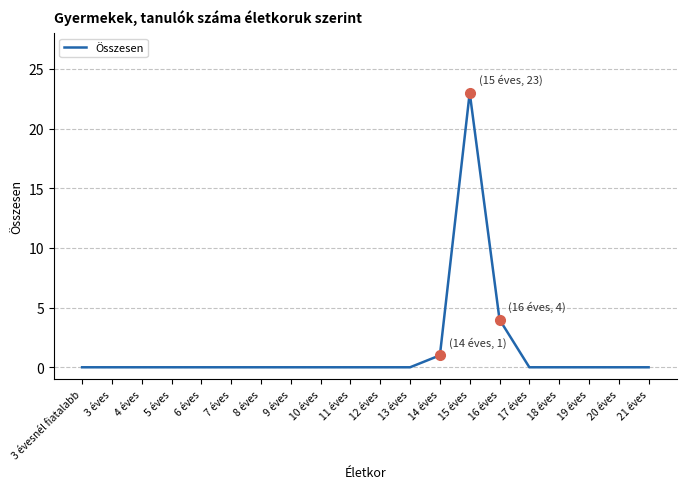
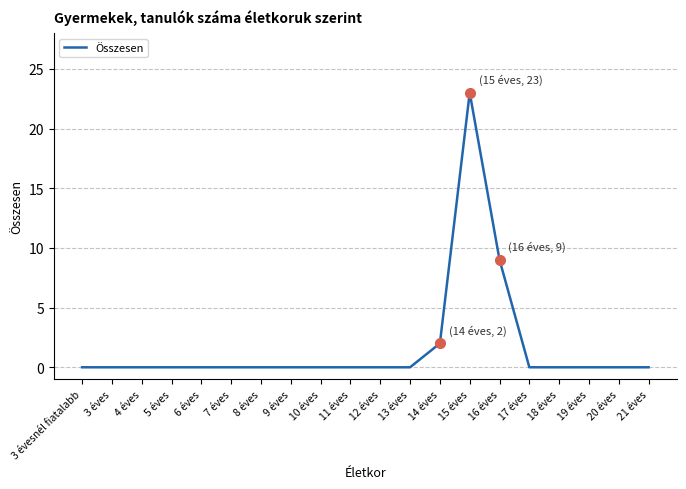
Összesen, 14 éves: 1 -> 2
Összesen, 16 éves: 4 -> 9
